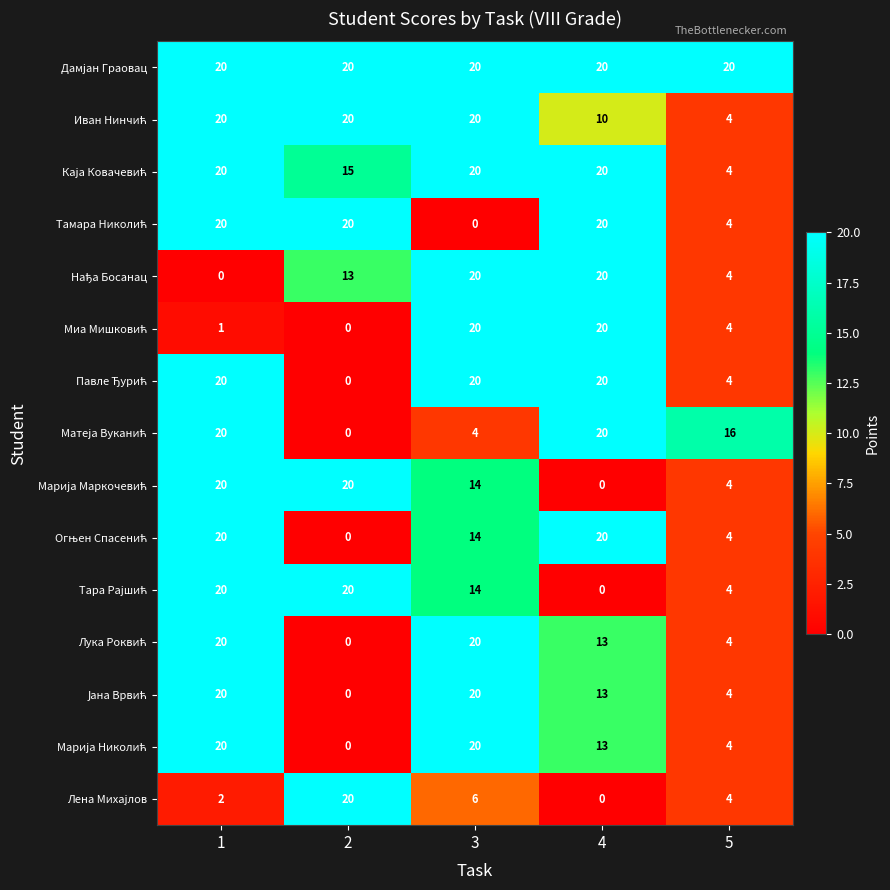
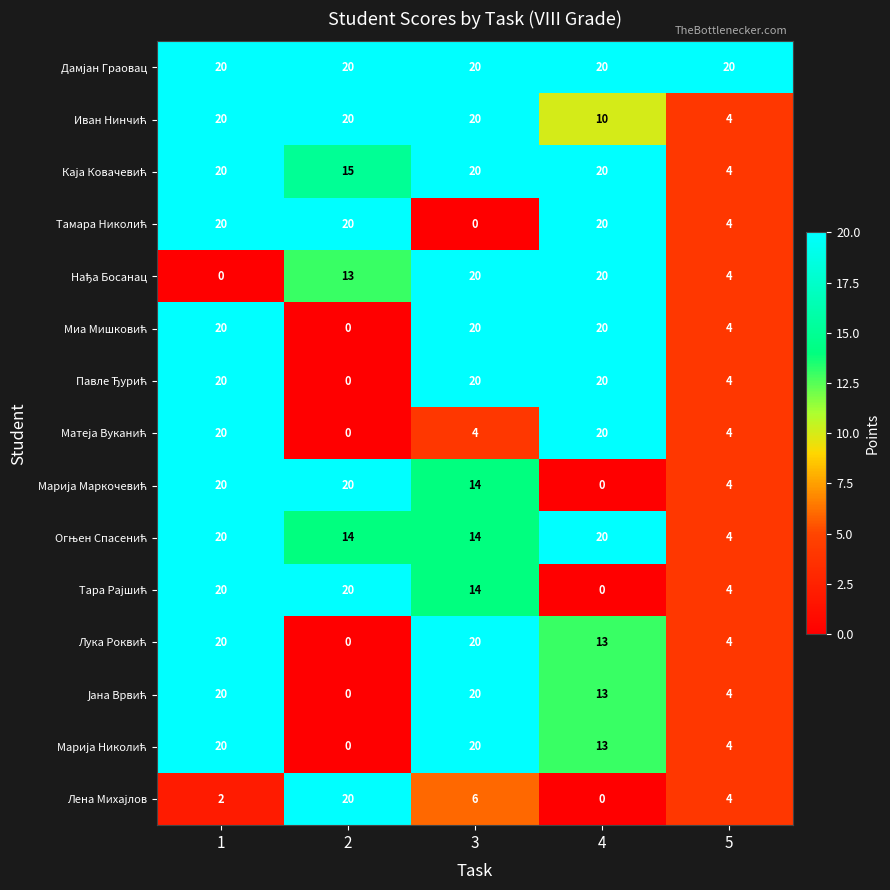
Миа Мишковић, 1: 1 -> 20
Матеја Вуканић, 5: 16 -> 4
Огњен Спасенић, 2: 0 -> 14
